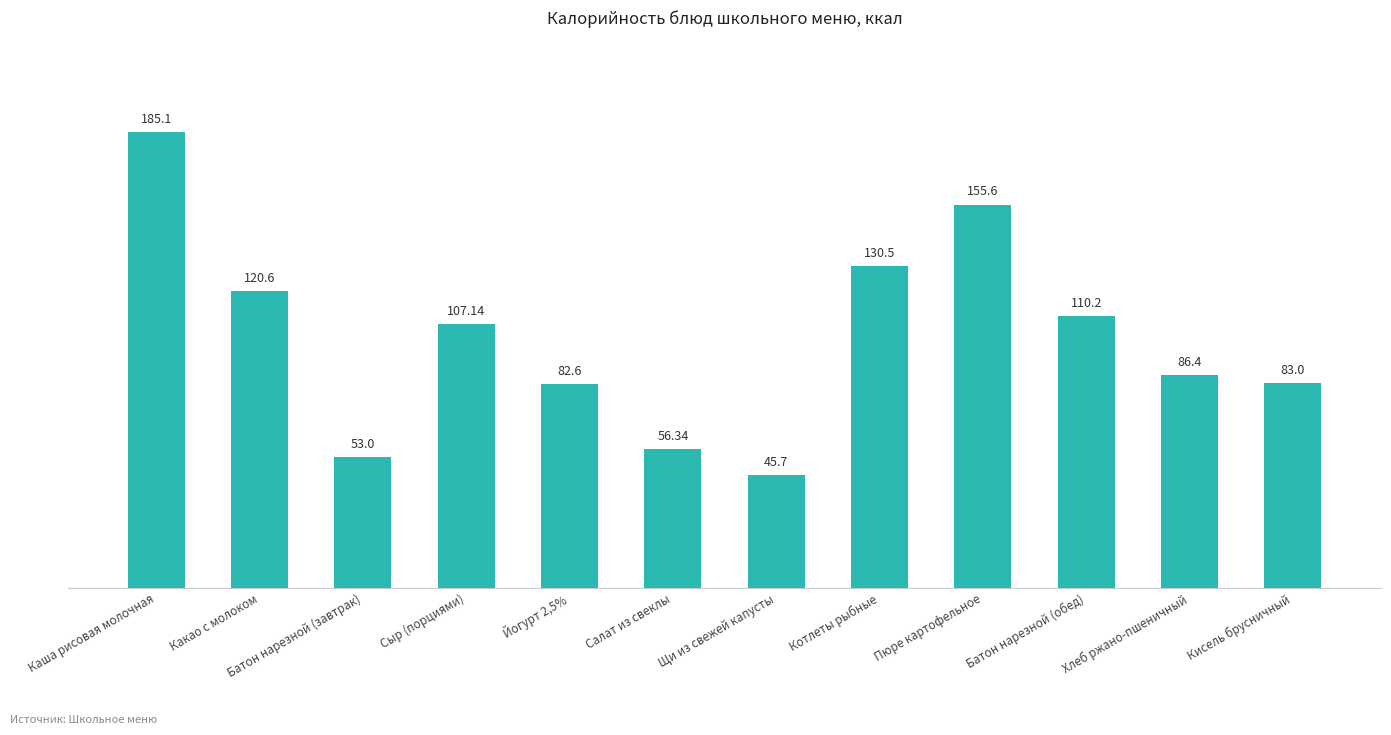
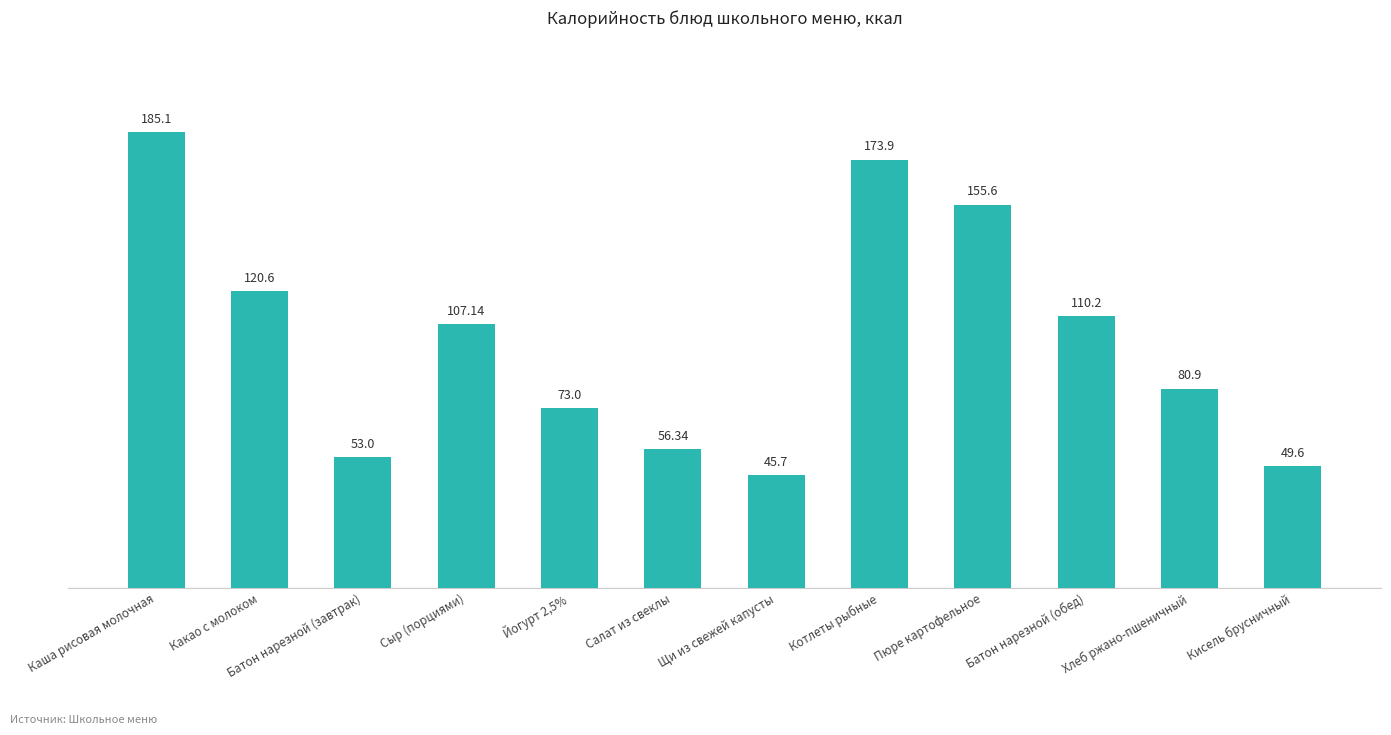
Йогурт 2,5%: 82.6 -> 73.0
Котлеты рыбные: 130.5 -> 173.9
Хлеб ржано-пшеничный: 86.4 -> 80.9
Кисель брусничный: 83.0 -> 49.6
